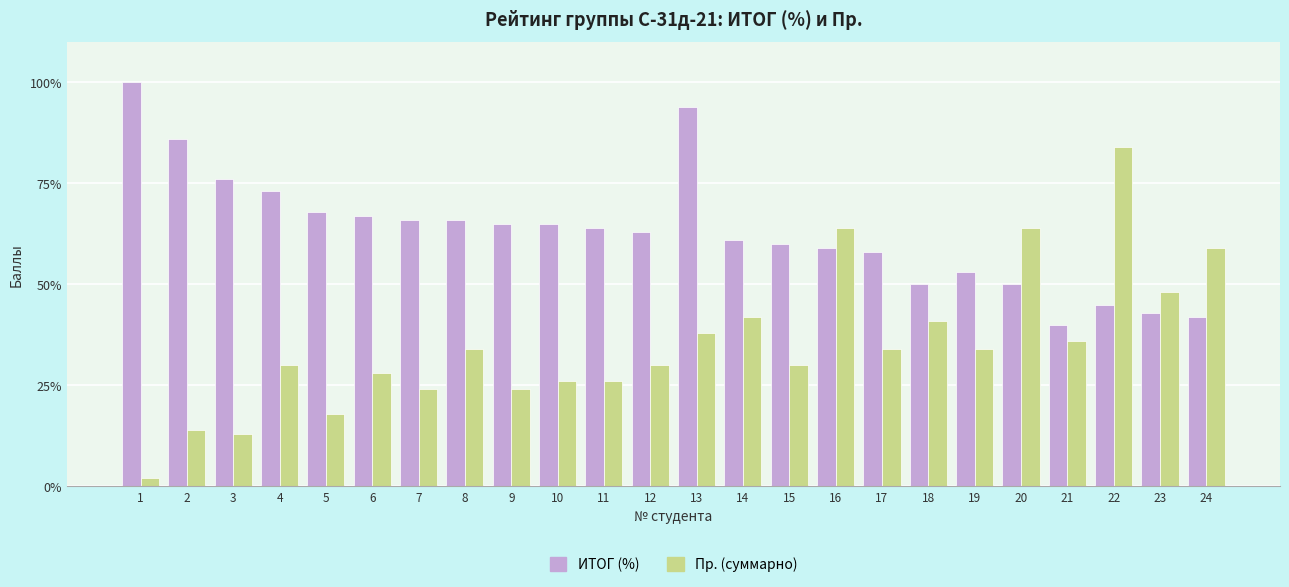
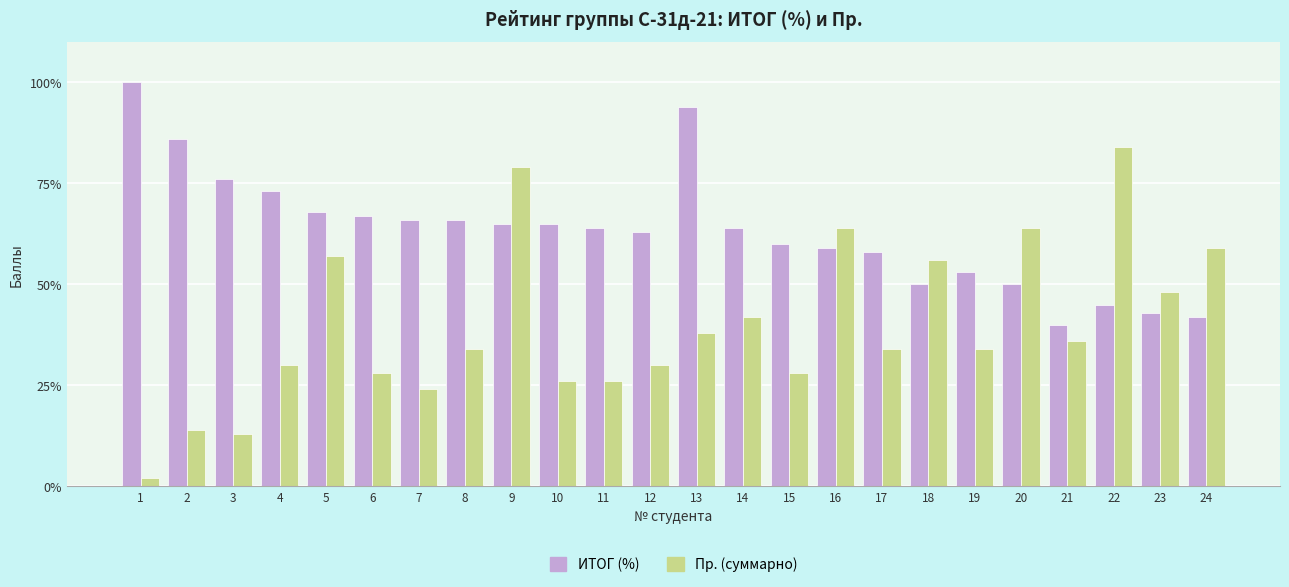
Пр. (суммарно), 5: 18% -> 57%
Пр. (суммарно), 9: 24% -> 79%
ИТОГ (%), 14: 61% -> 64%
Пр. (суммарно), 15: 30% -> 28%
Пр. (суммарно), 18: 41% -> 56%
